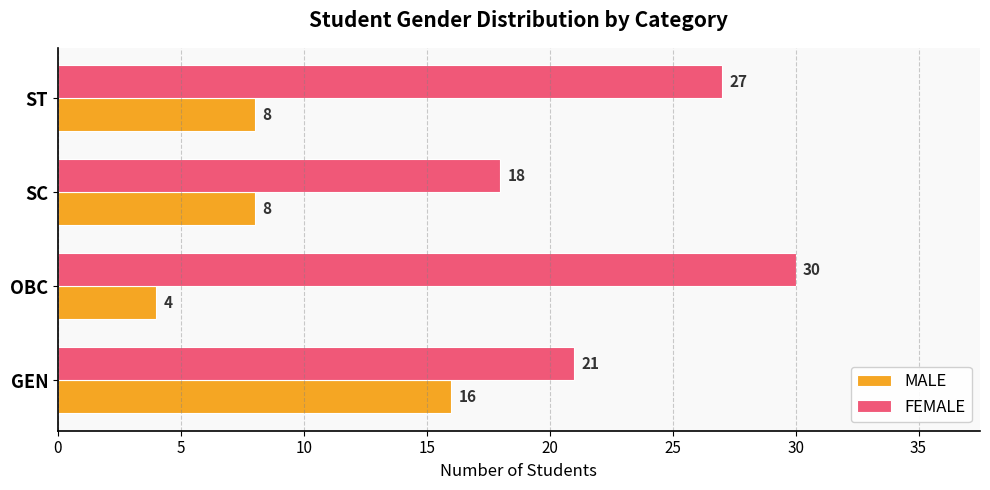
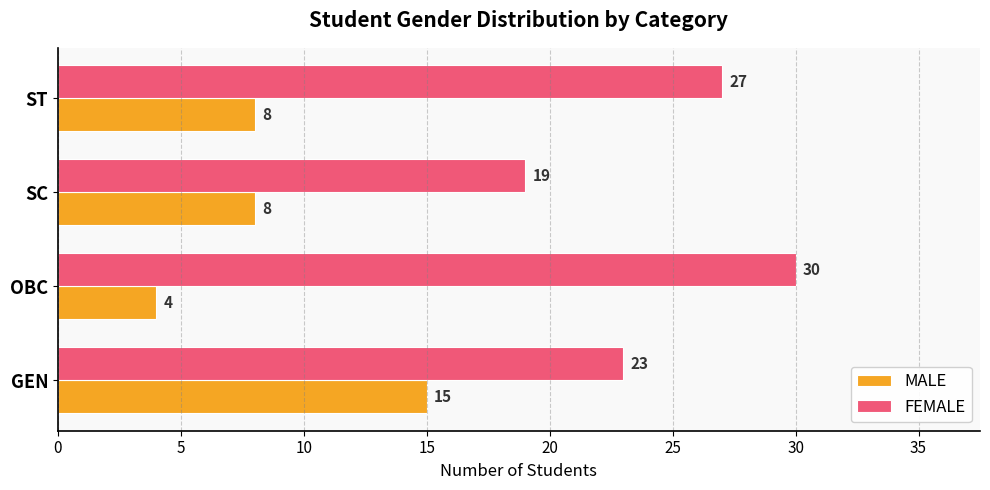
FEMALE, SC: 18 -> 19
FEMALE, GEN: 21 -> 23
MALE, GEN: 16 -> 15
